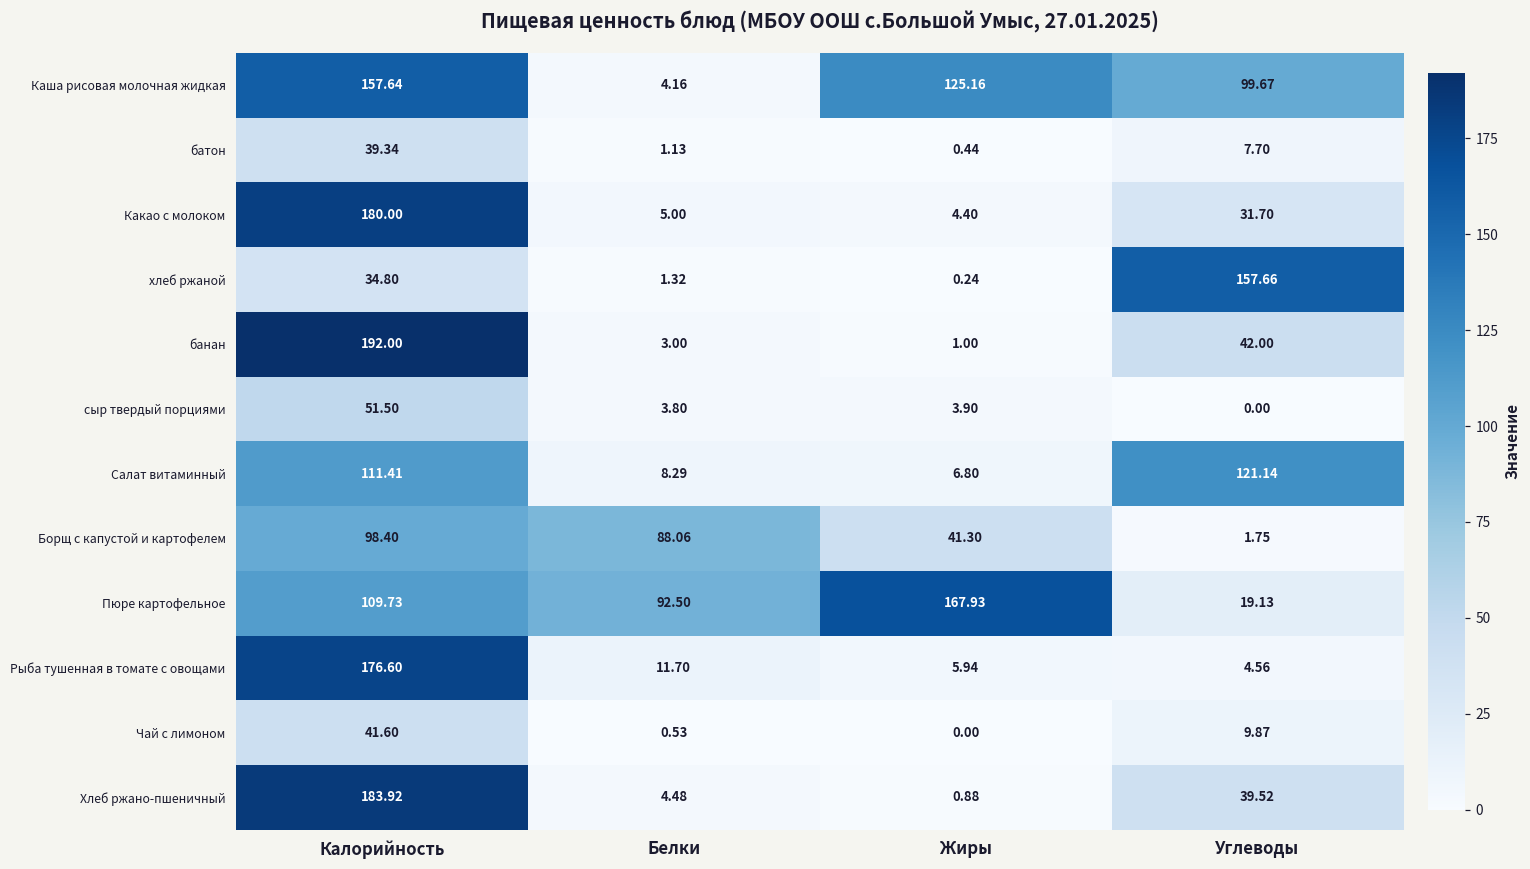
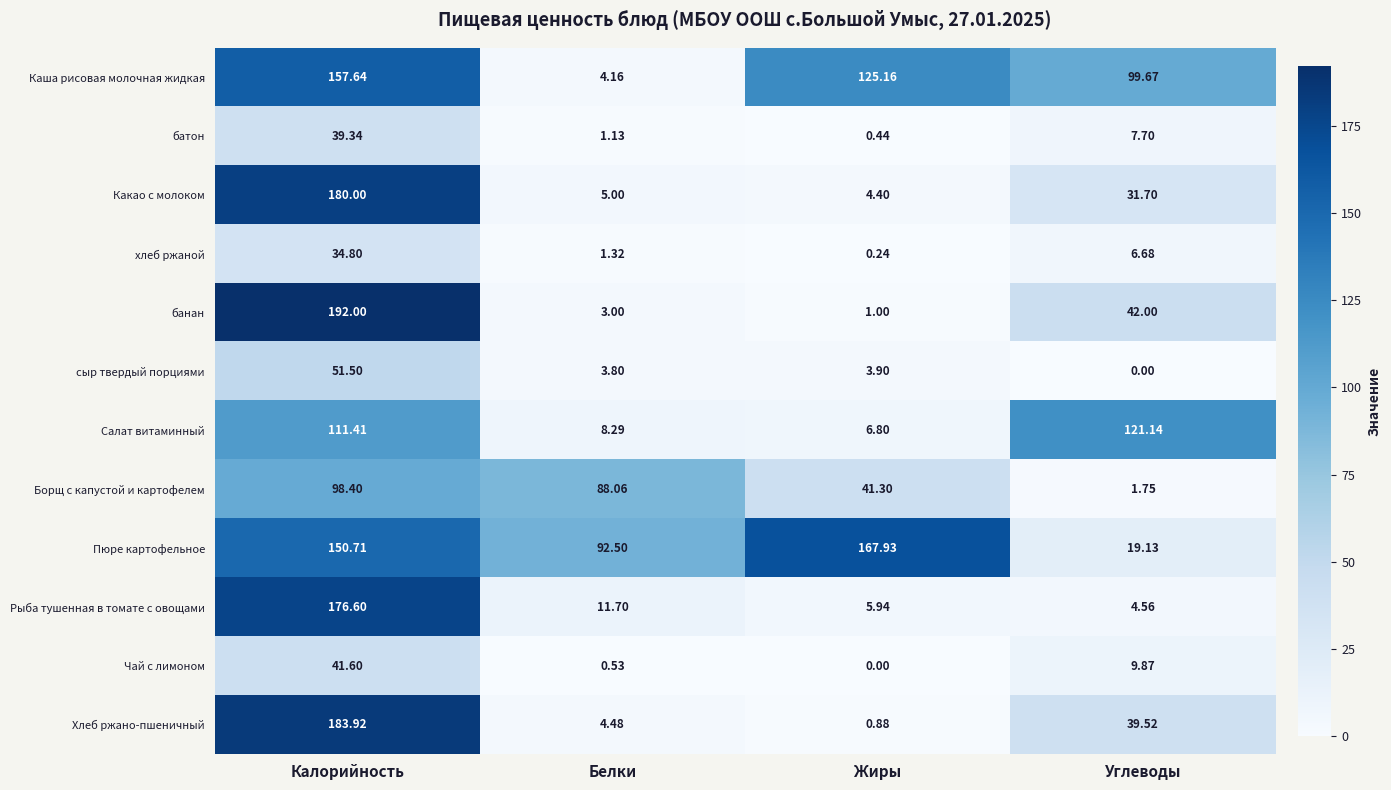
хлеб ржаной, Углеводы: 157.66 -> 6.68
Пюре картофельное, Калорийность: 109.73 -> 150.71
